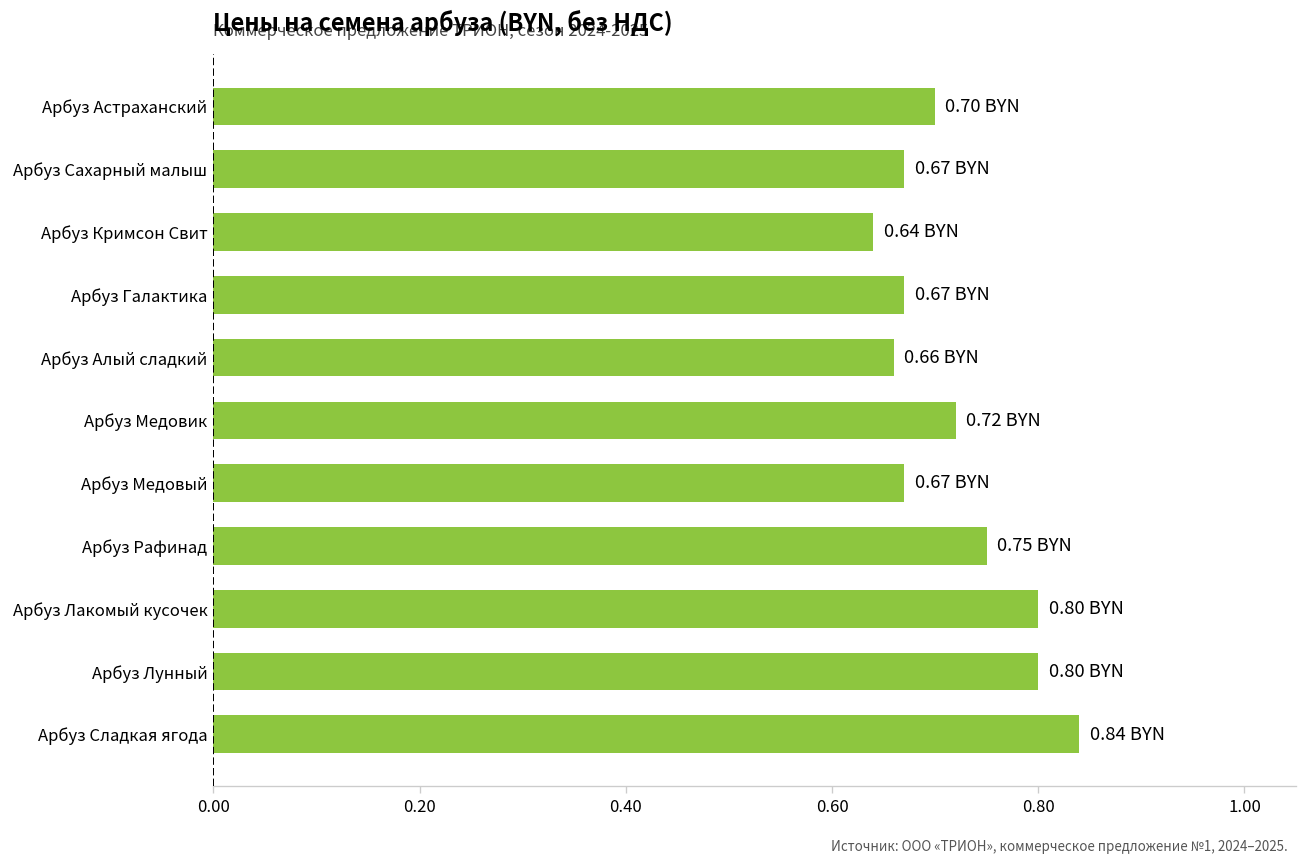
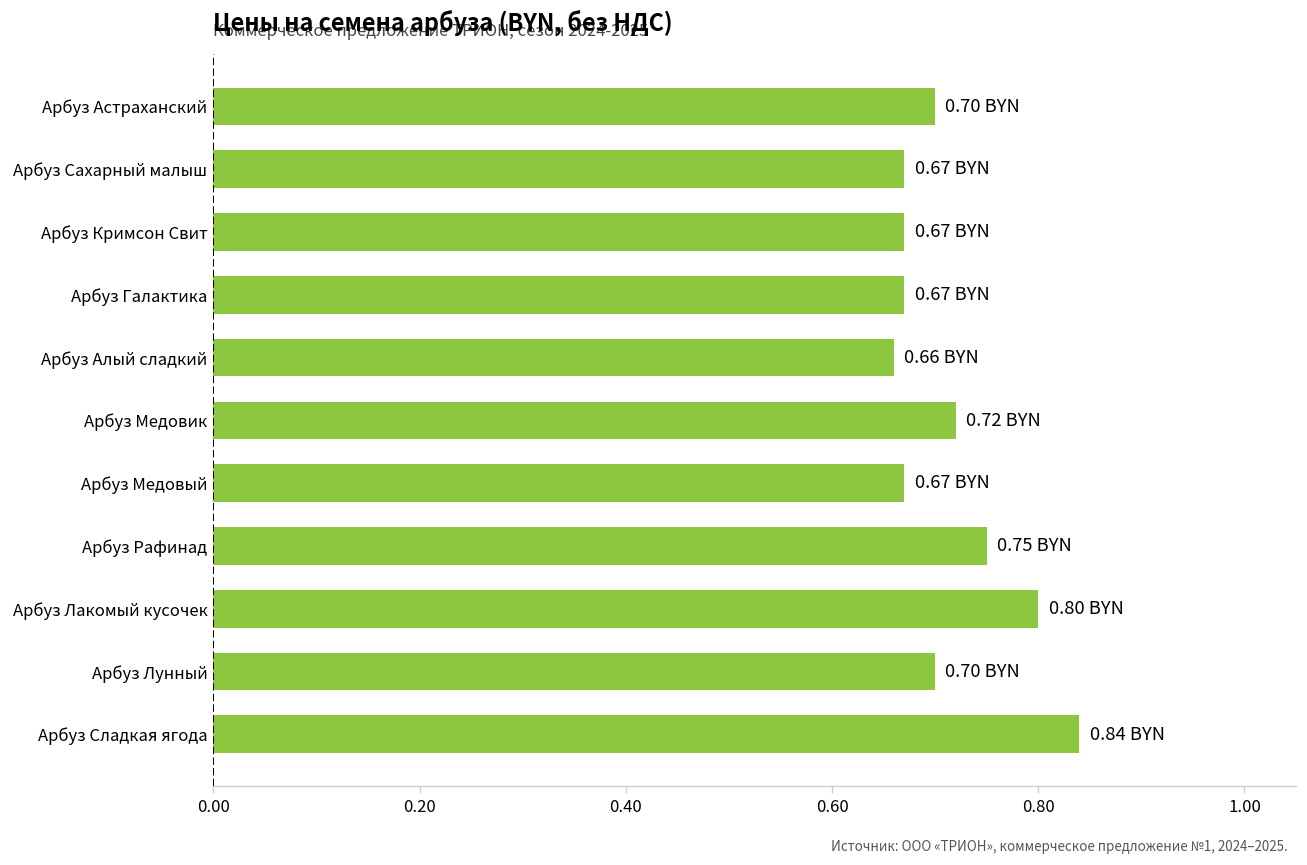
Арбуз Кримсон Свит: 0.64 -> 0.67
Арбуз Лунный: 0.80 -> 0.70
